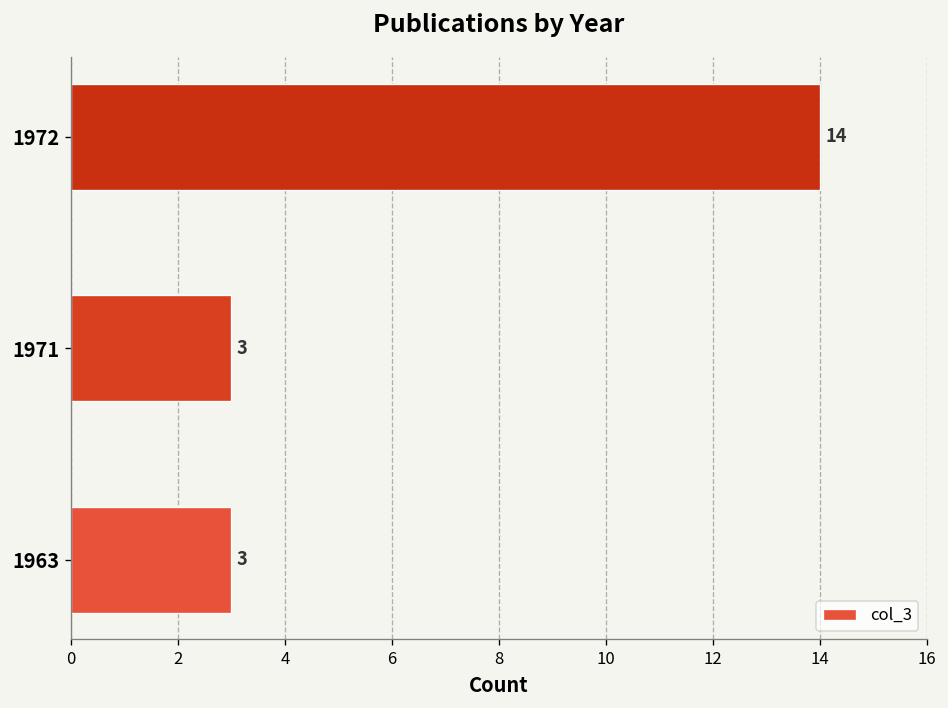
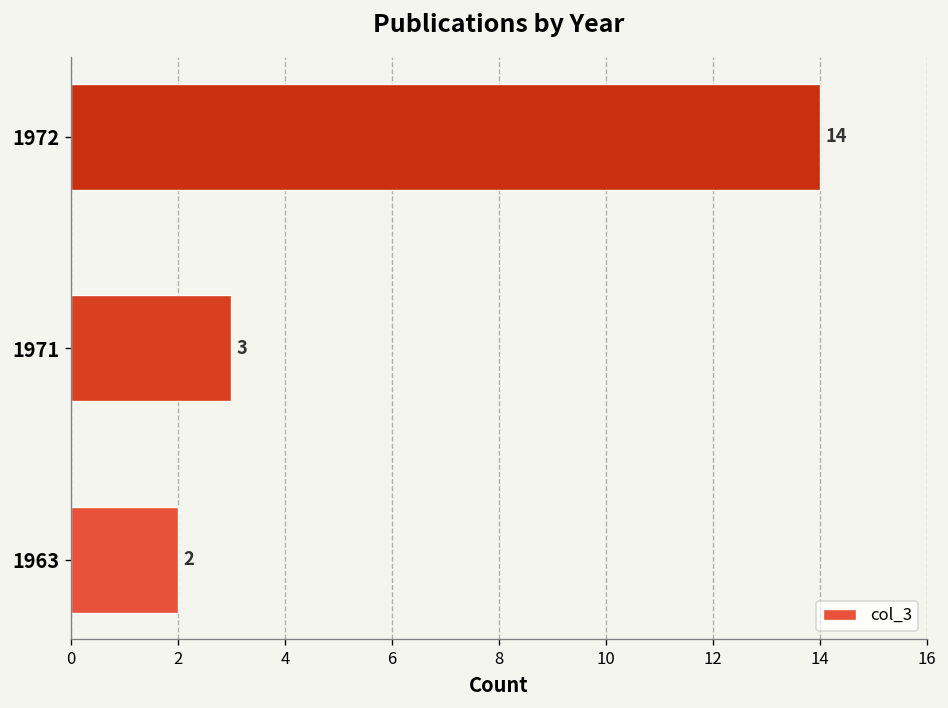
1963: 3 -> 2
